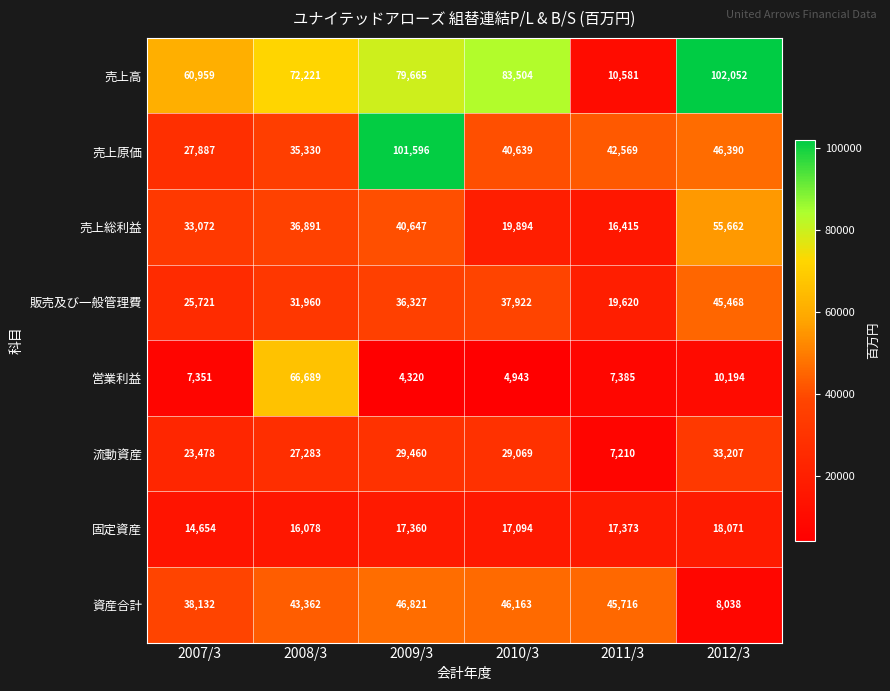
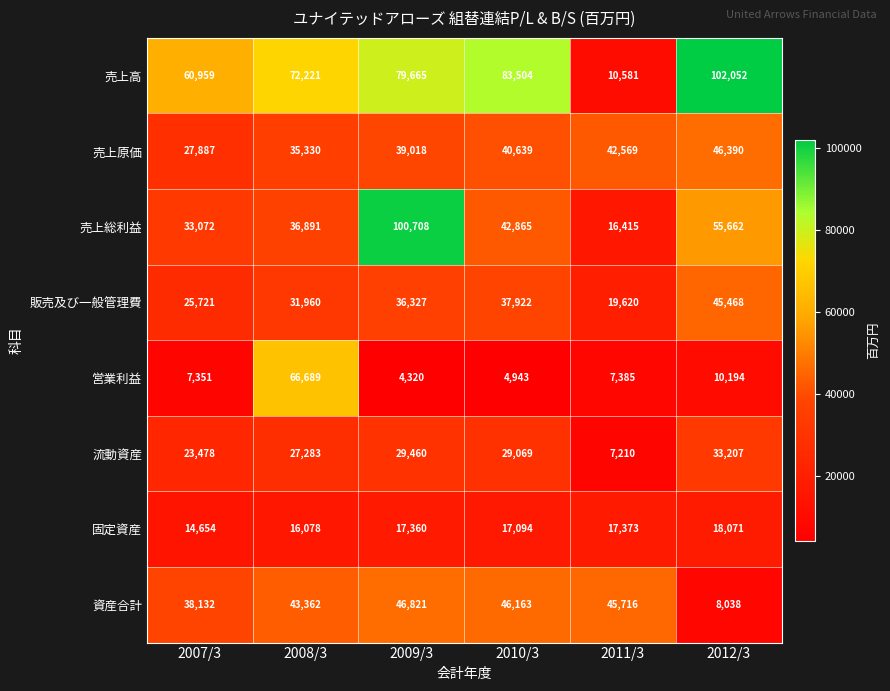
売上原価, 2009/3: 101,596 -> 39,018
売上総利益, 2009/3: 40,647 -> 100,708
売上総利益, 2010/3: 19,894 -> 42,865
